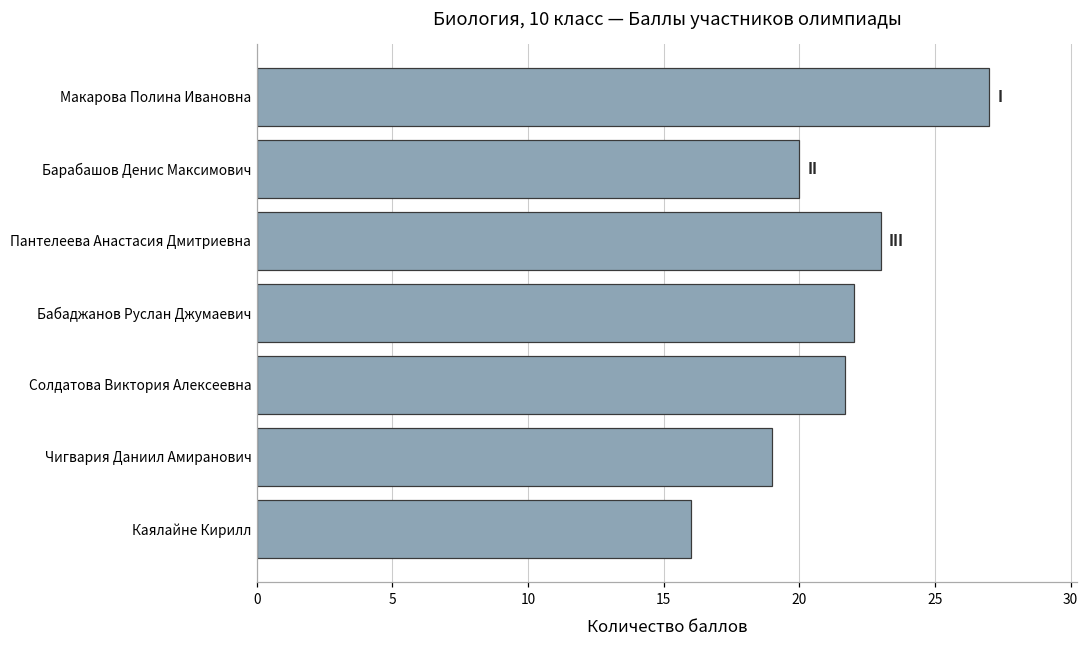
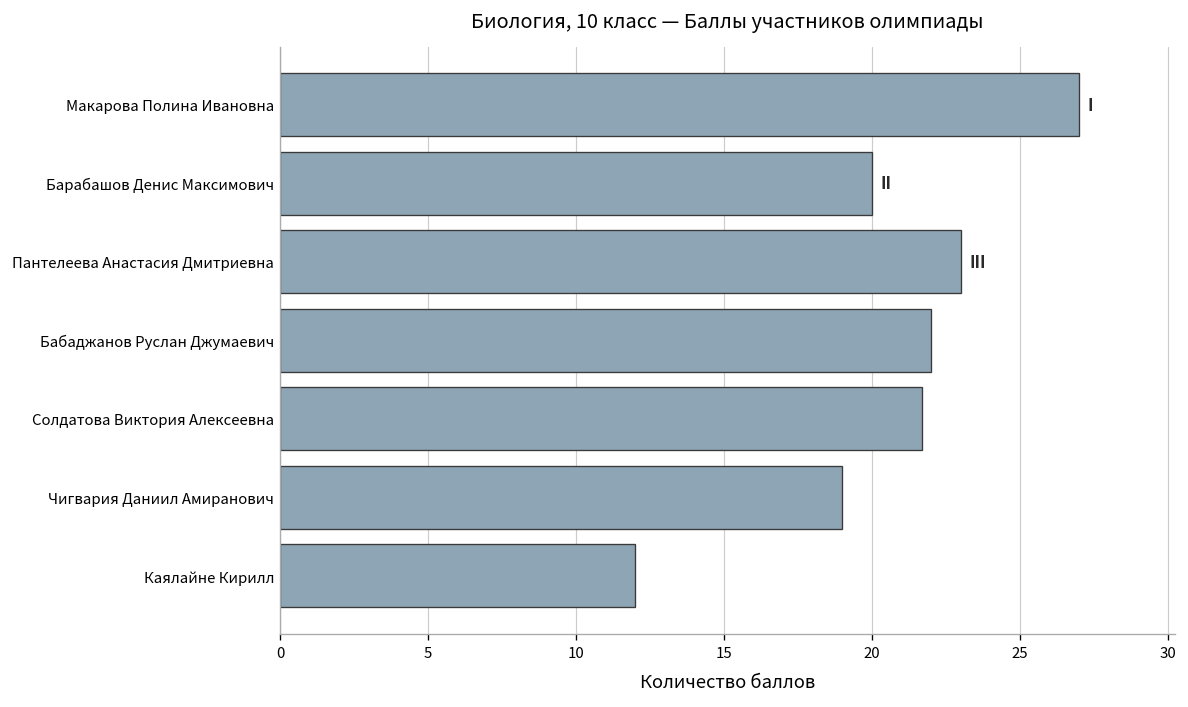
Каялайне Кирилл: 16 -> 12
